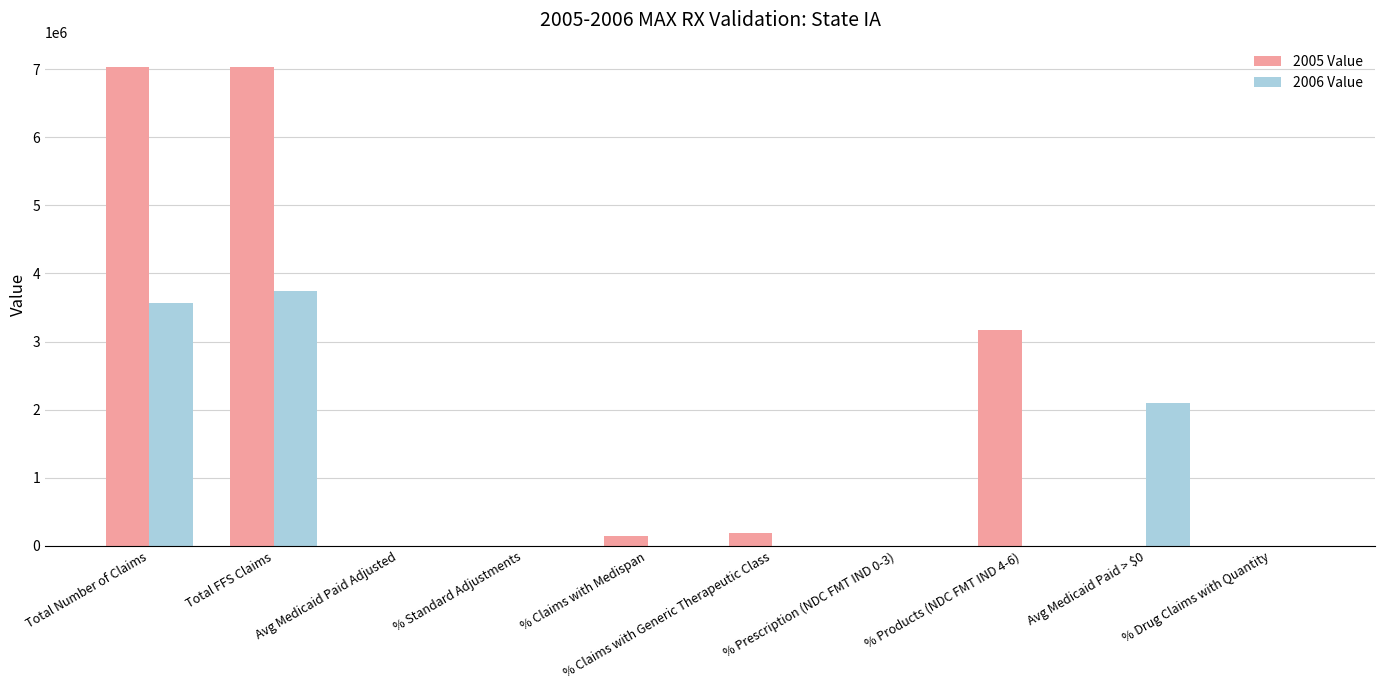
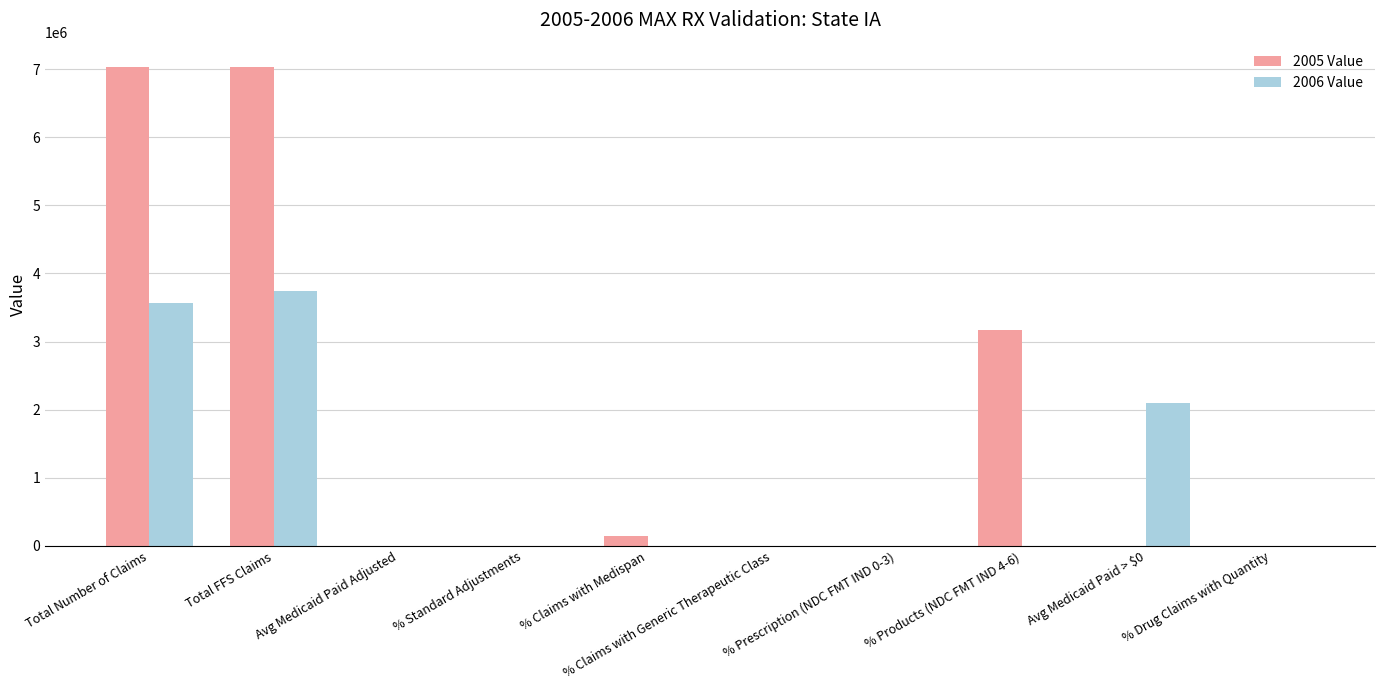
2005 Value, % Claims with Generic Therapeutic Class: 200000 -> 0
